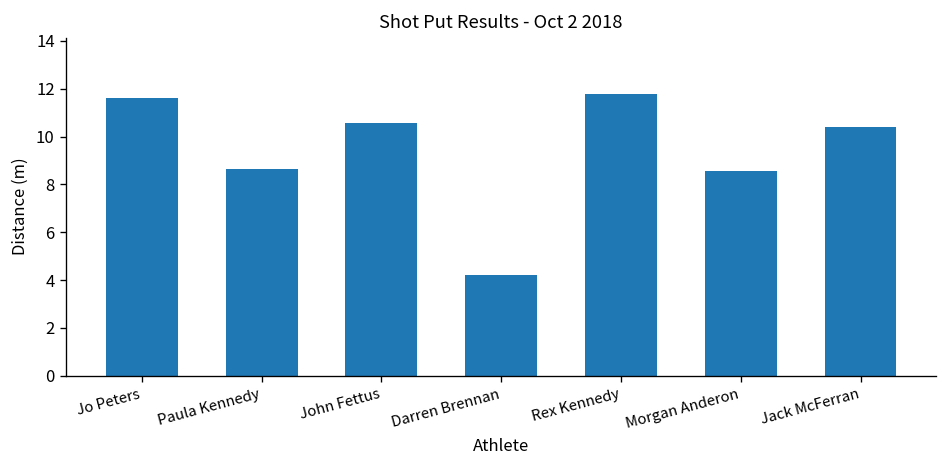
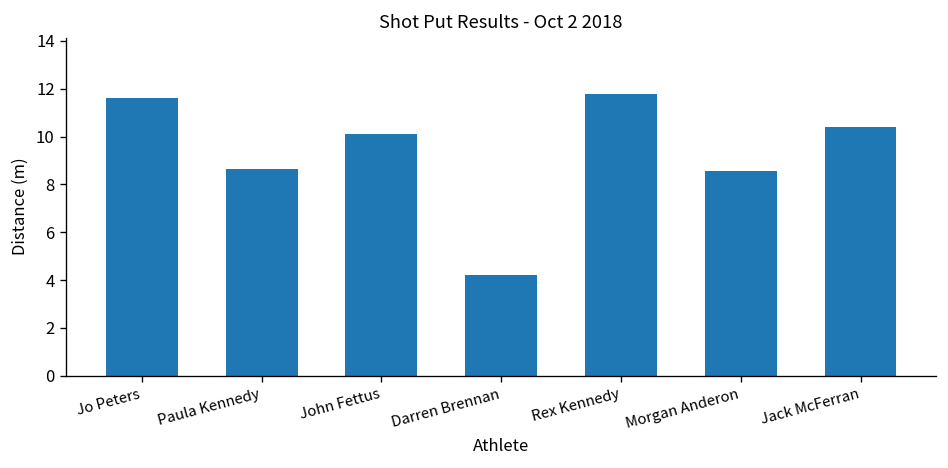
John Fettus: 10.6 -> 10.1
